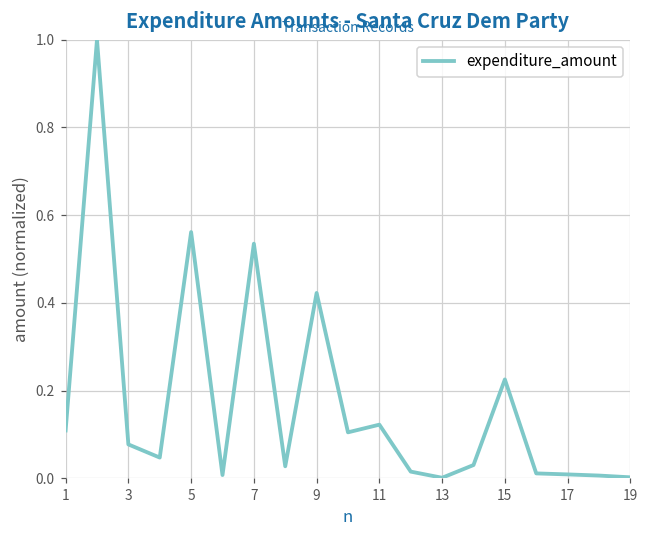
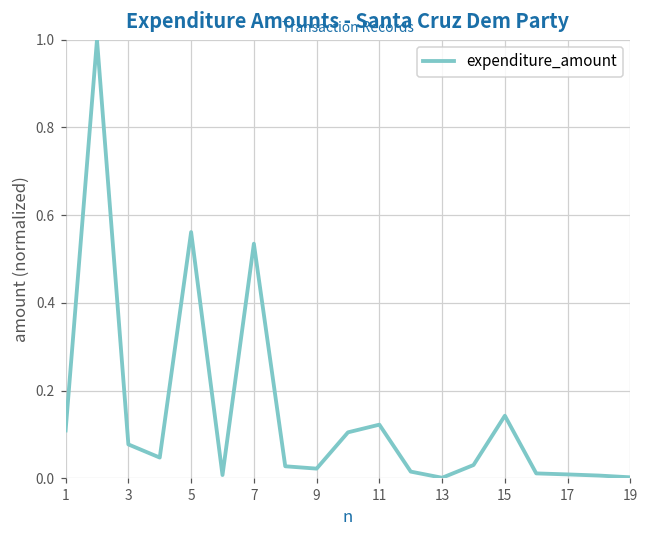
9: 0.42 -> 0.02
15: 0.23 -> 0.14
